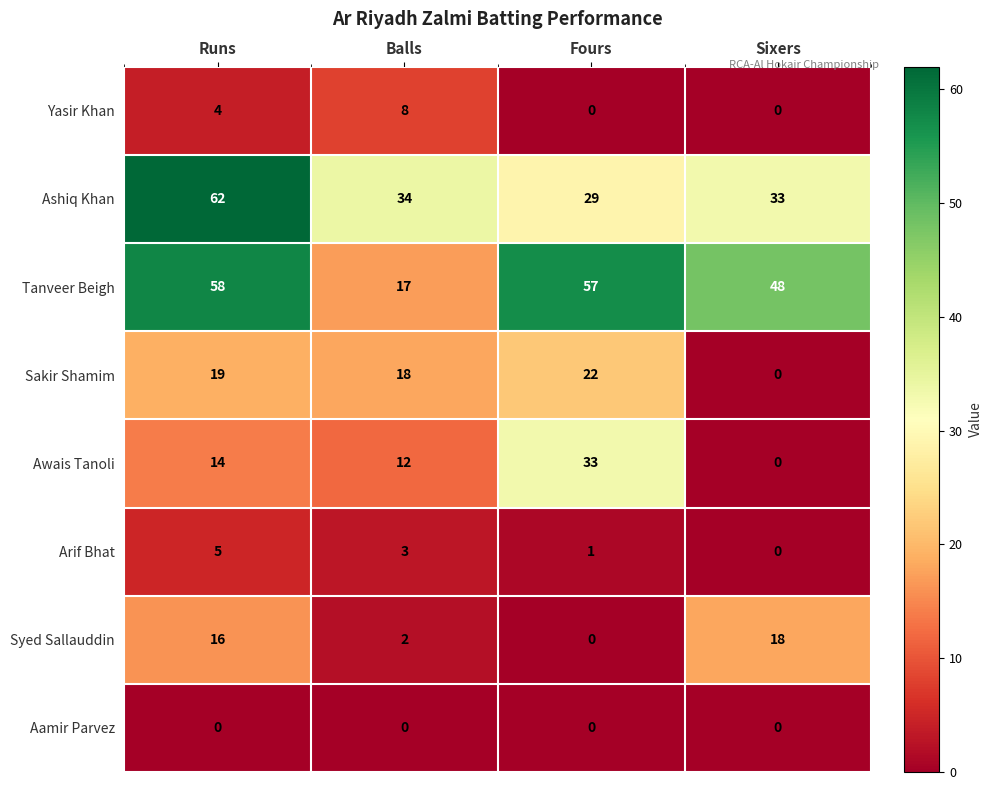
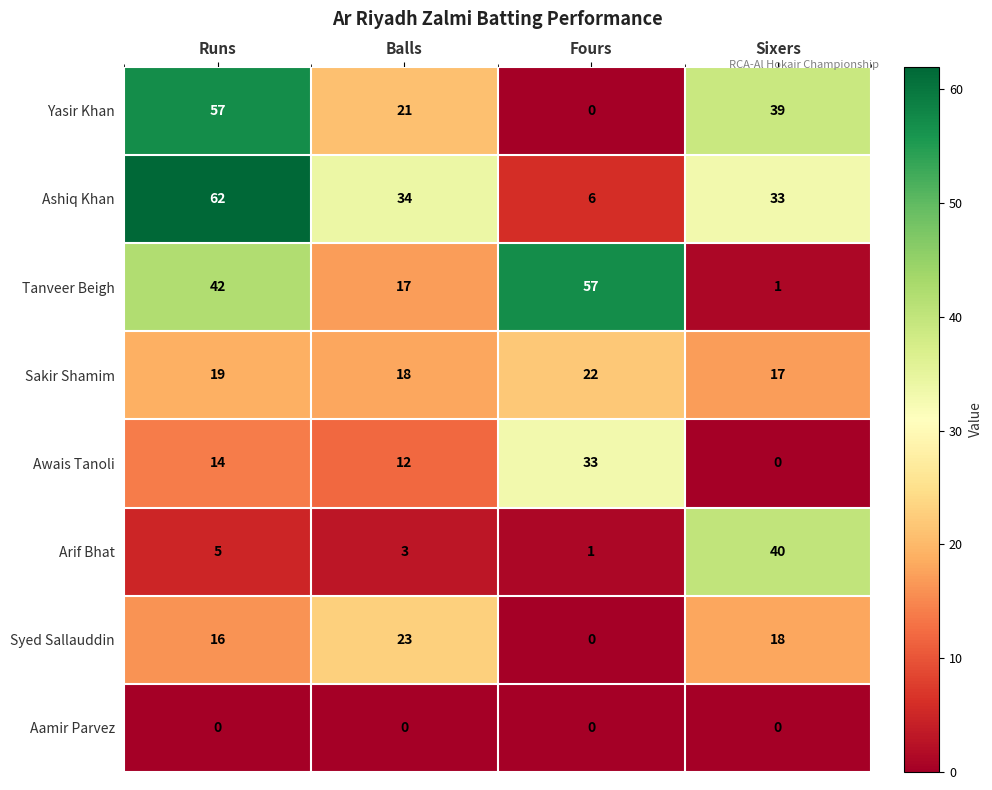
Yasir Khan, Runs: 4 -> 57
Yasir Khan, Balls: 8 -> 21
Yasir Khan, Sixers: 0 -> 39
Ashiq Khan, Fours: 29 -> 6
Tanveer Beigh, Runs: 58 -> 42
Tanveer Beigh, Sixers: 48 -> 1
Sakir Shamim, Sixers: 0 -> 17
Arif Bhat, Sixers: 0 -> 40
Syed Sallauddin, Balls: 2 -> 23
